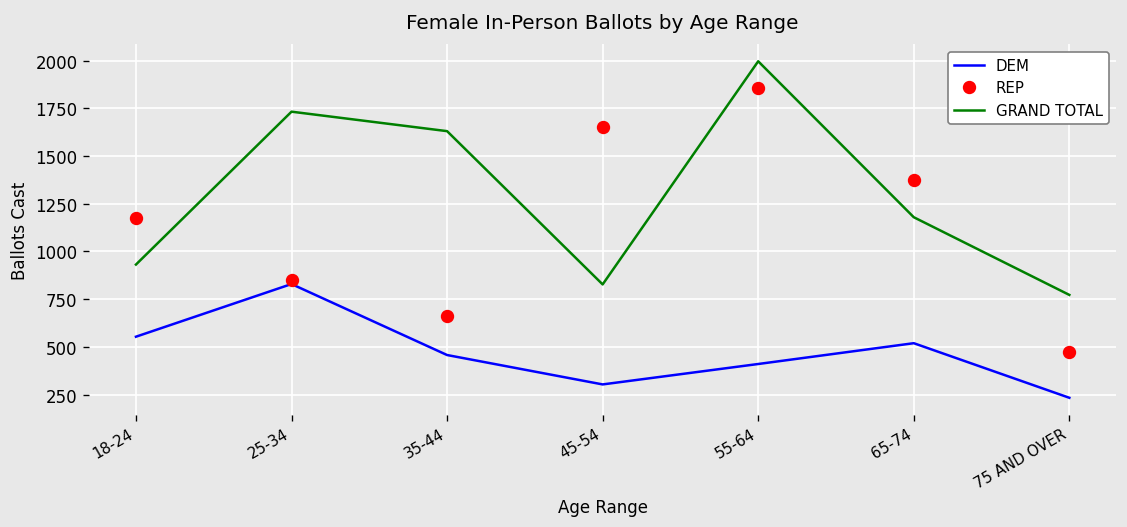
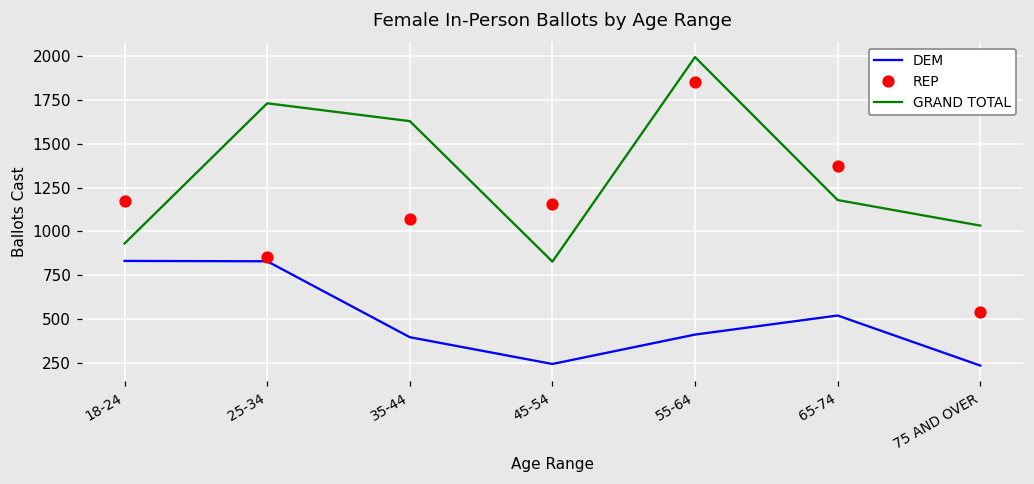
DEM, 18-24: 550 -> 830
DEM, 35-44: 460 -> 400
REP, 35-44: 660 -> 1070
DEM, 45-54: 300 -> 240
REP, 45-54: 1650 -> 1160
REP, 75 AND OVER: 470 -> 540
GRAND TOTAL, 75 AND OVER: 770 -> 1030
